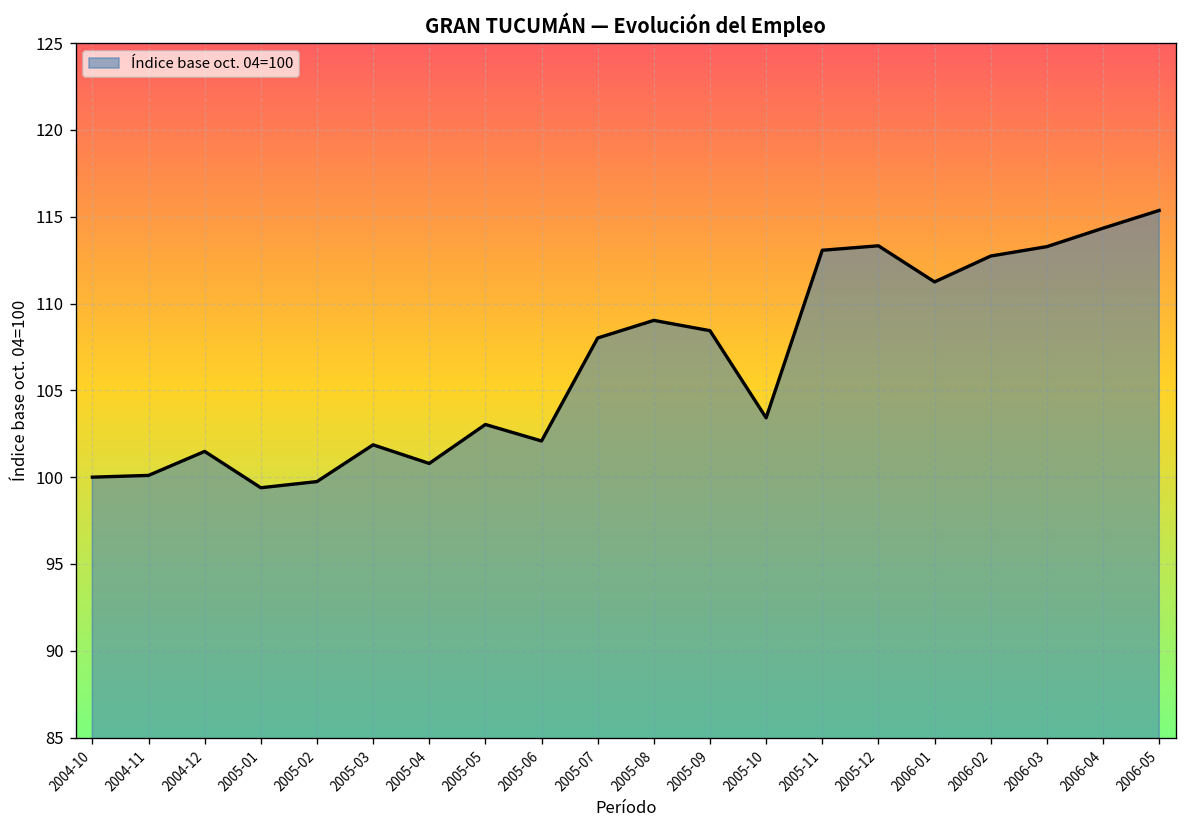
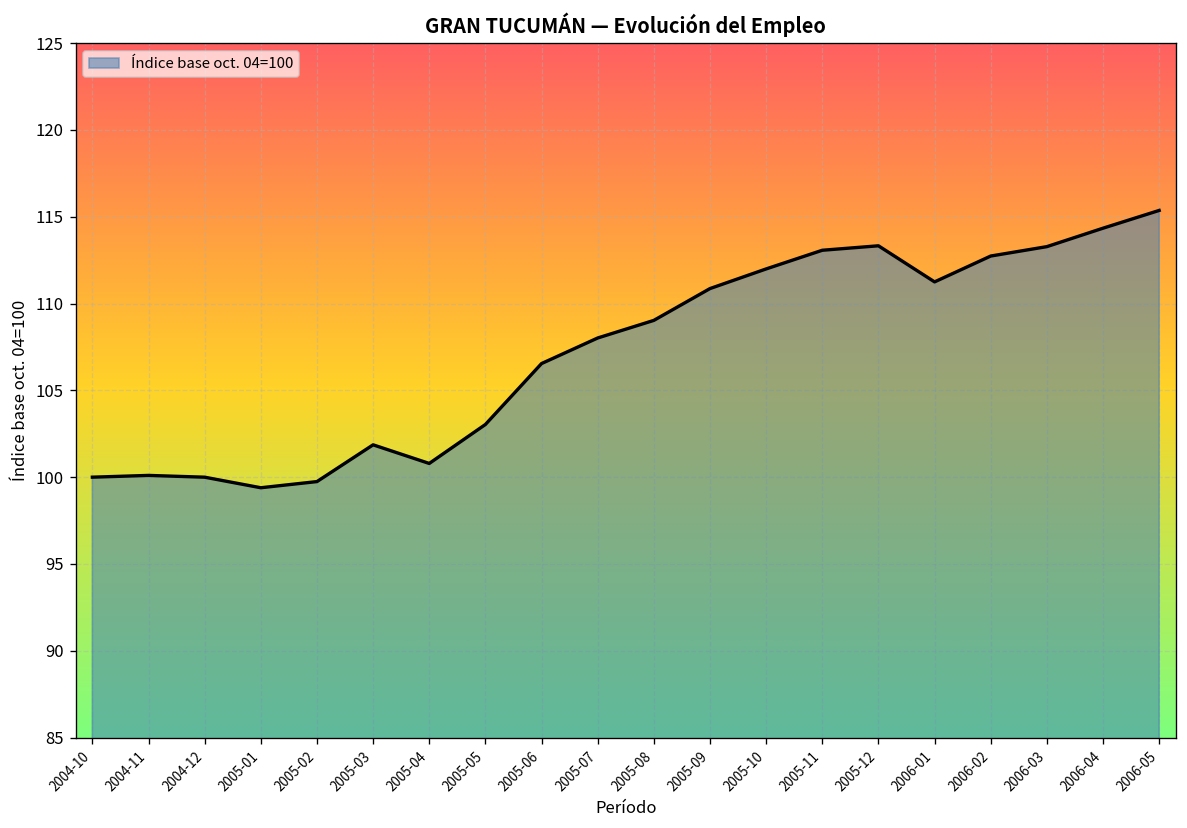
2004-12: 101.5 -> 100.0
2005-06: 102.1 -> 106.5
2005-09: 108.4 -> 110.9
2005-10: 103.4 -> 112.0
